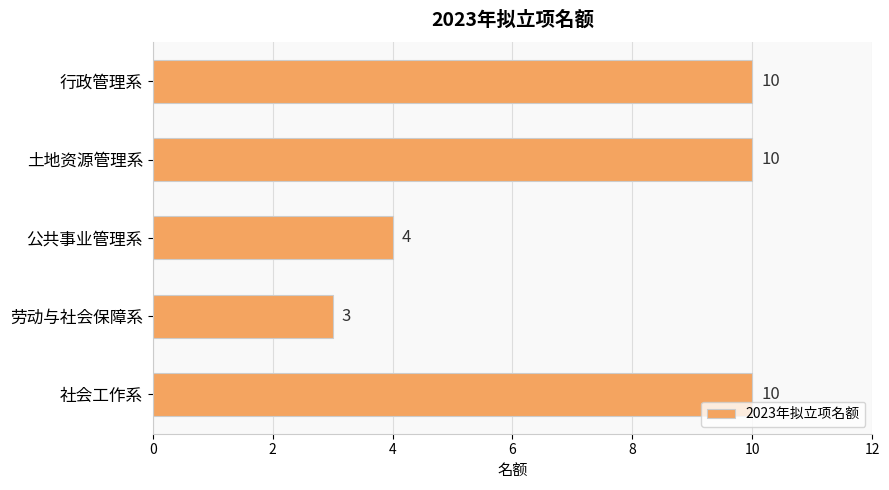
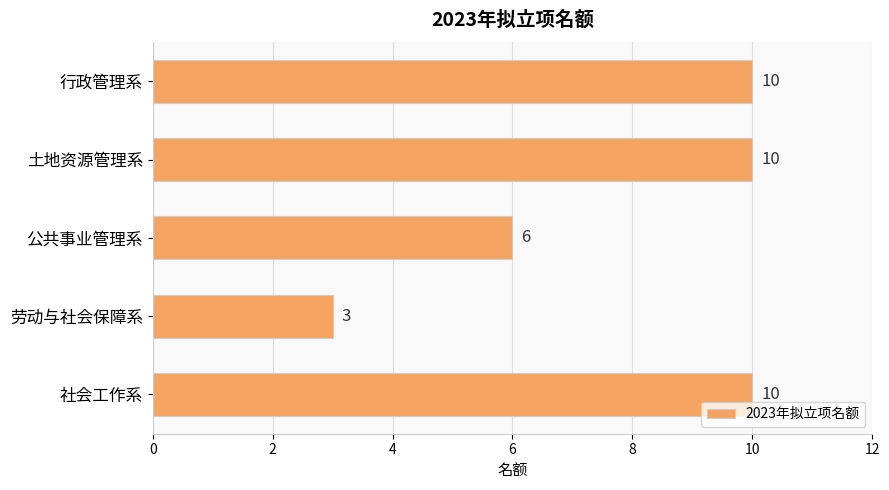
公共事业管理系: 4 -> 6
